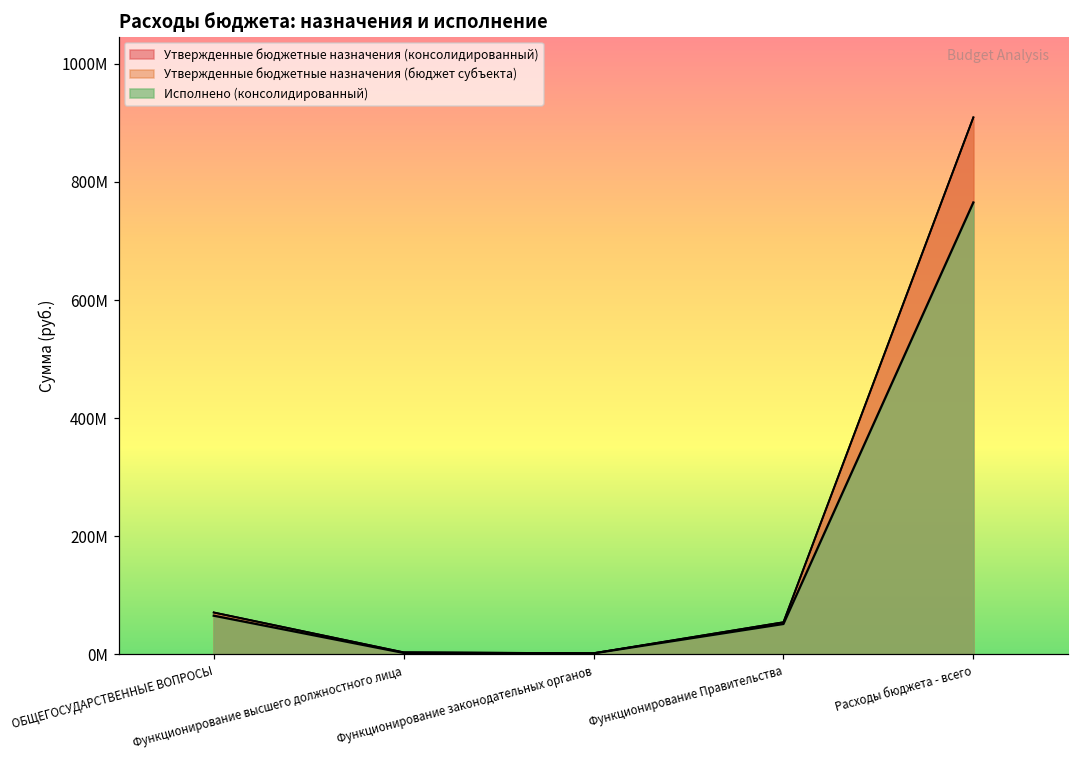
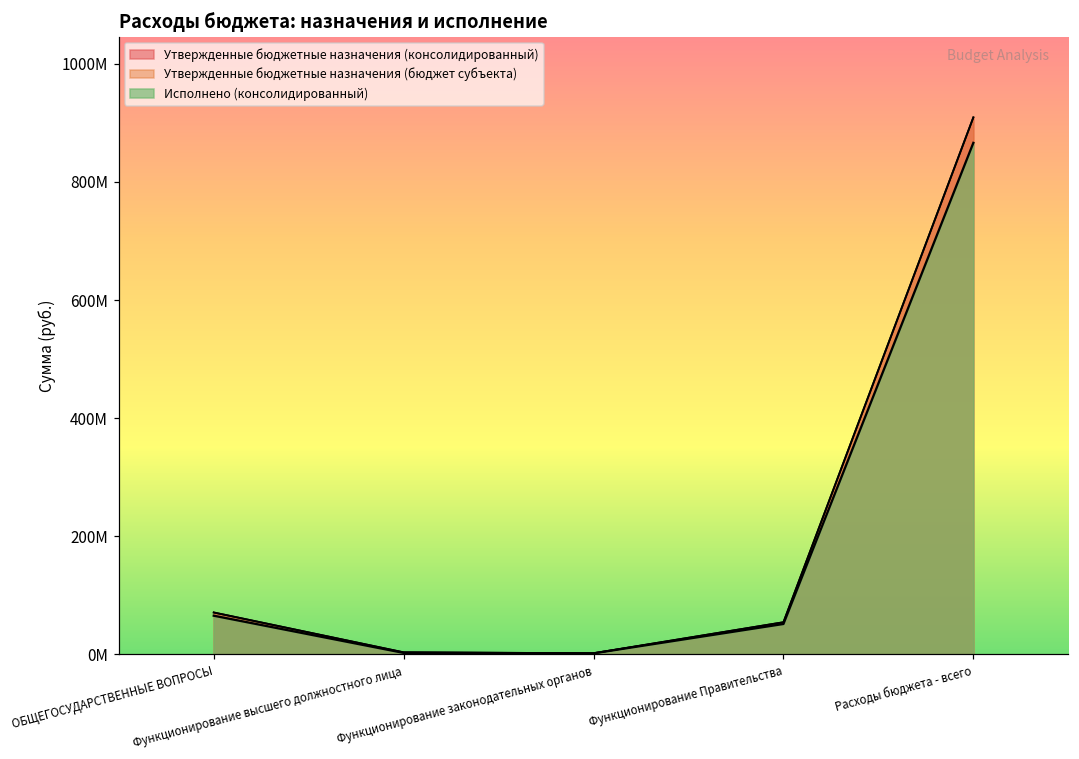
Исполнено (консолидированный), Расходы бюджета - всего: 770000000 -> 870000000
